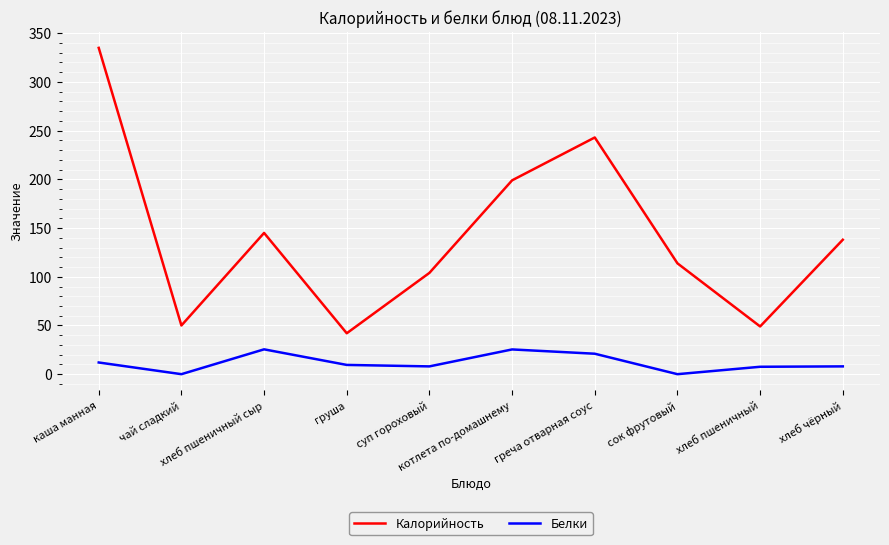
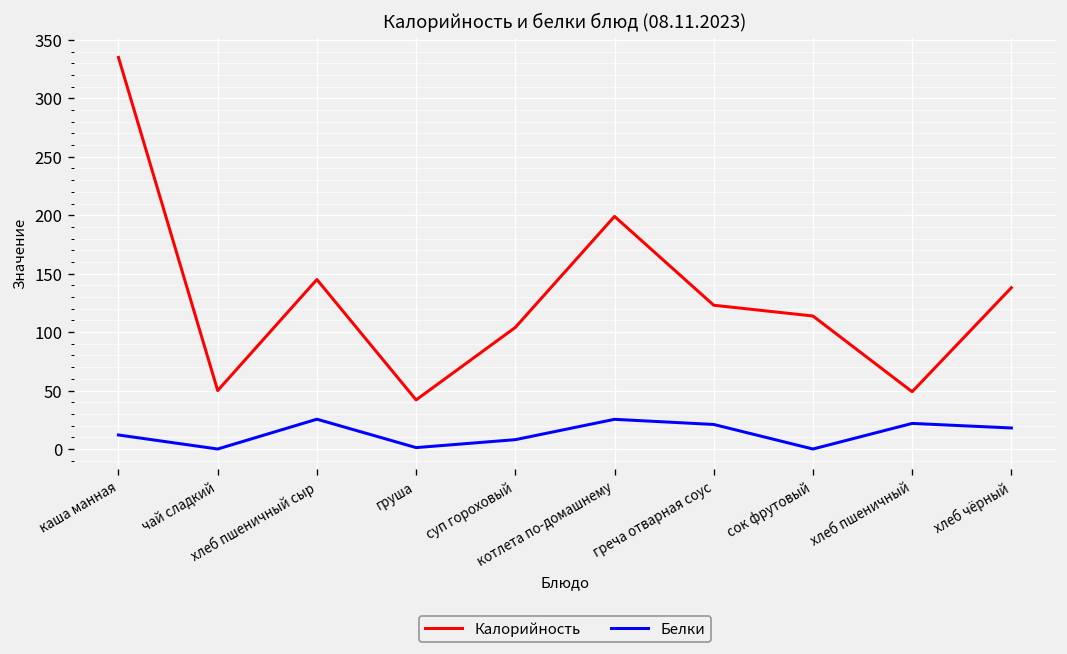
Белки, груша: 10 -> 0
Калорийность, греча отварная соус: 240 -> 120
Белки, хлеб пшеничный: 10 -> 20
Белки, хлеб чёрный: 10 -> 20
